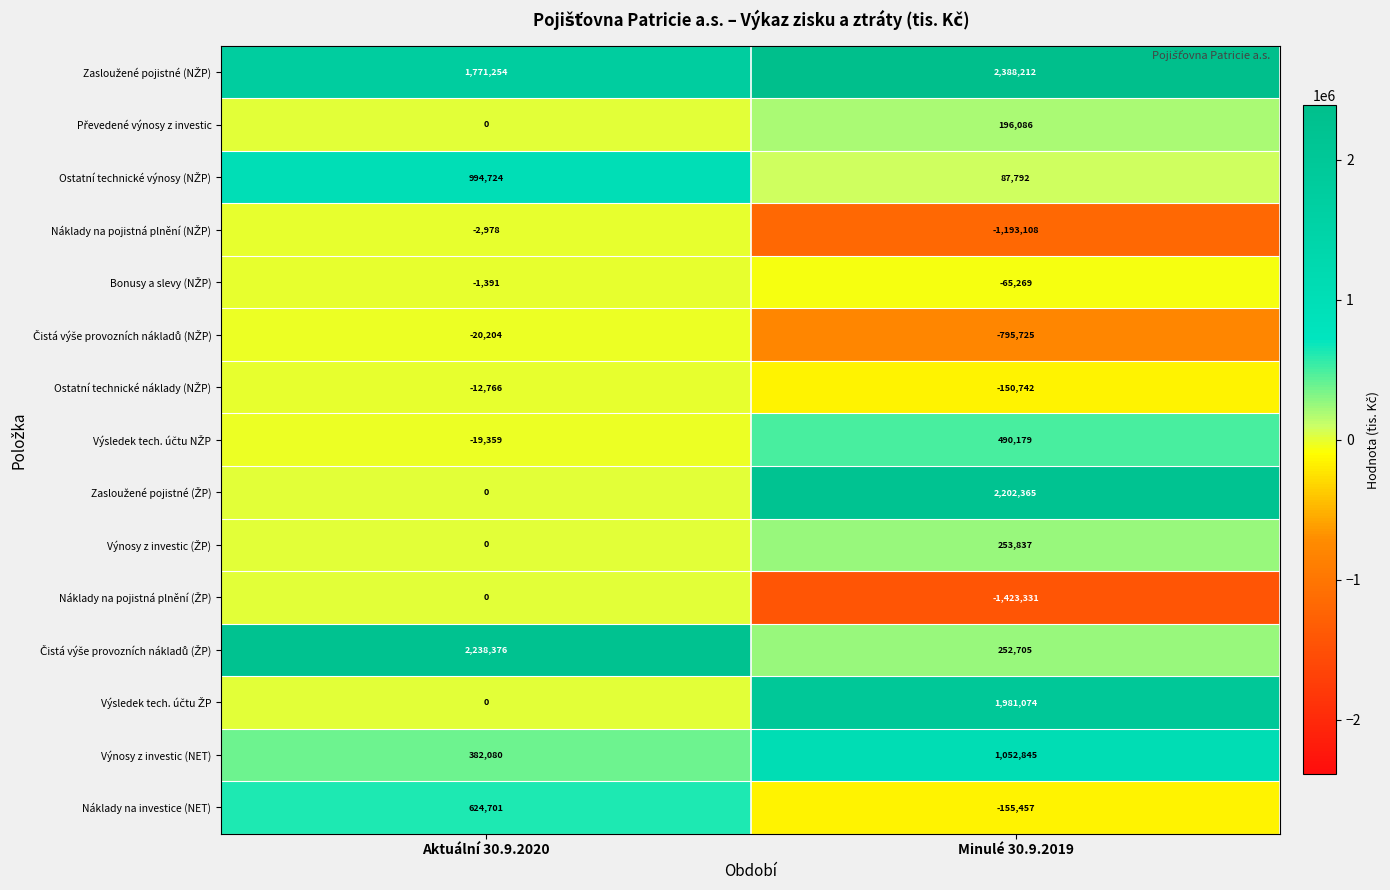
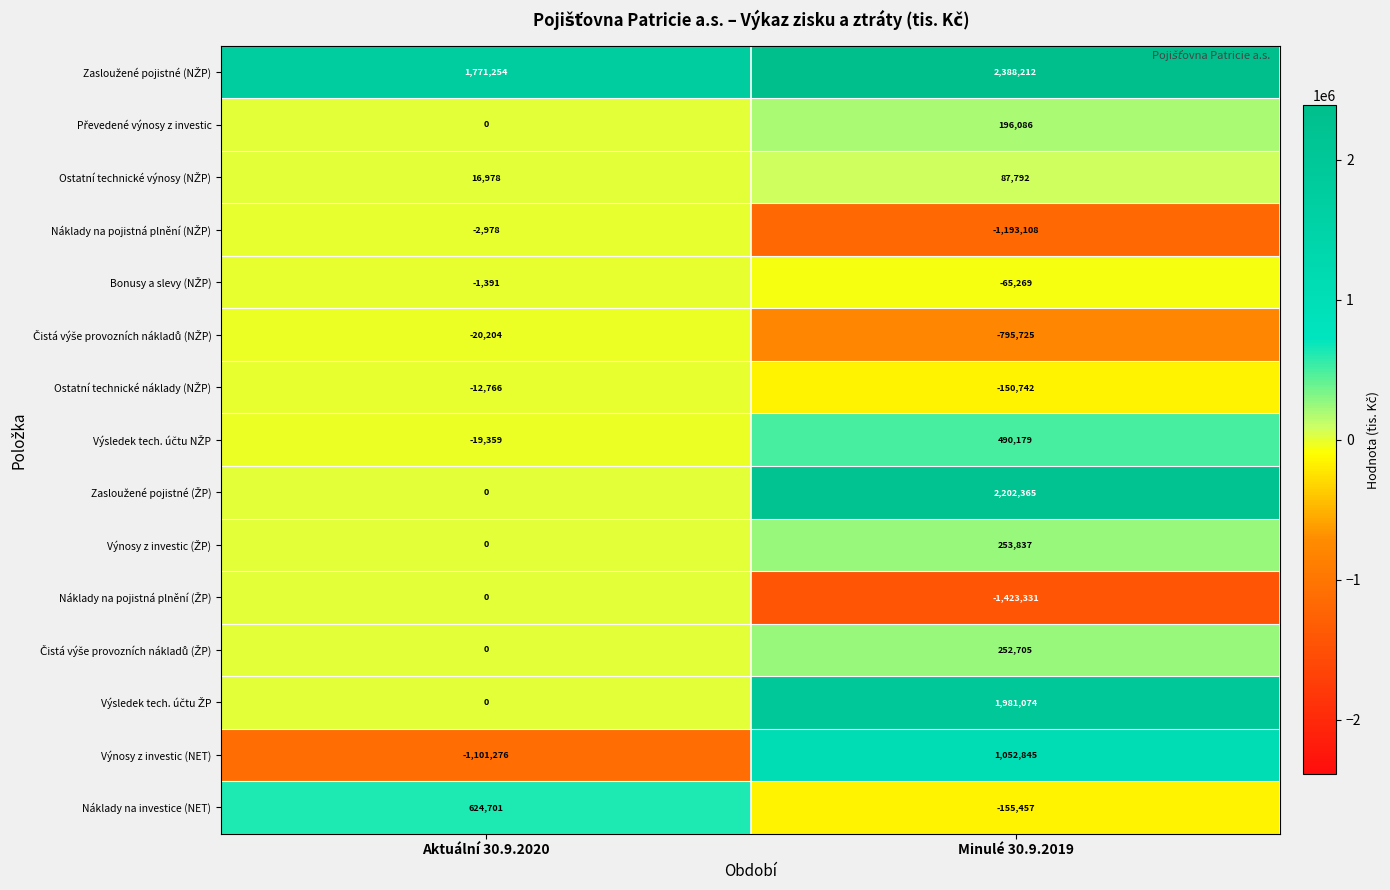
Ostatní technické výnosy (NŽP), Aktuální 30.9.2020: 994,724 -> 16,978
Čistá výše provozních nákladů (ŽP), Aktuální 30.9.2020: 2,238,376 -> 0
Výnosy z investic (NET), Aktuální 30.9.2020: 382,080 -> -1,101,276
